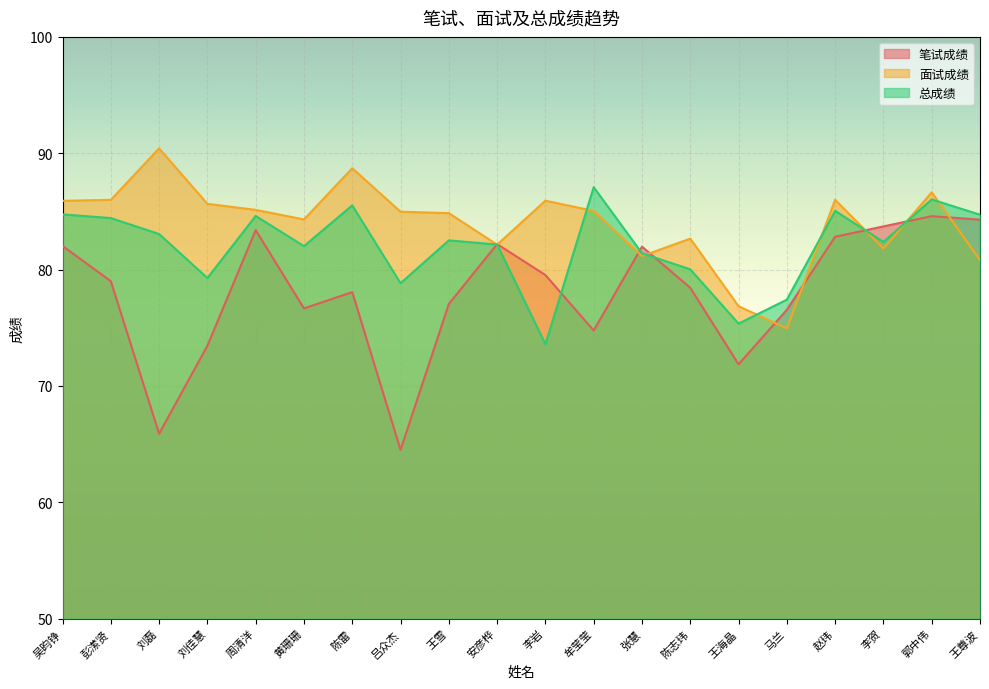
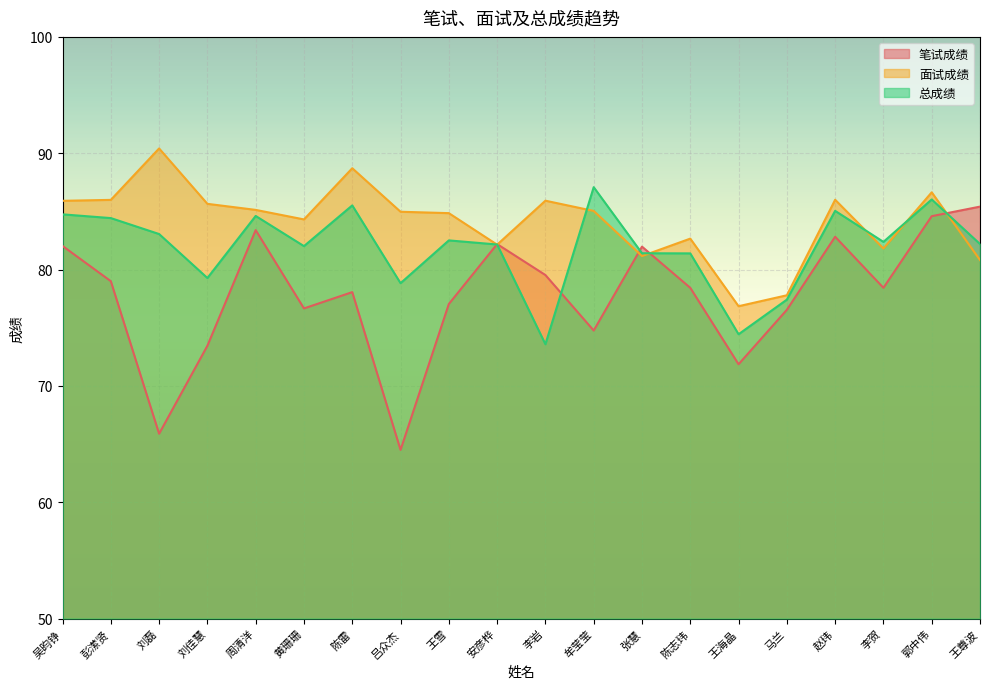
总成绩, 陈志玮: 80.0 -> 81.4
总成绩, 王海晶: 75.4 -> 74.4
面试成绩, 马兰: 74.9 -> 77.8
笔试成绩, 李贺: 83.7 -> 78.4
笔试成绩, 王尊波: 84.3 -> 85.4
总成绩, 王尊波: 84.7 -> 82.2
